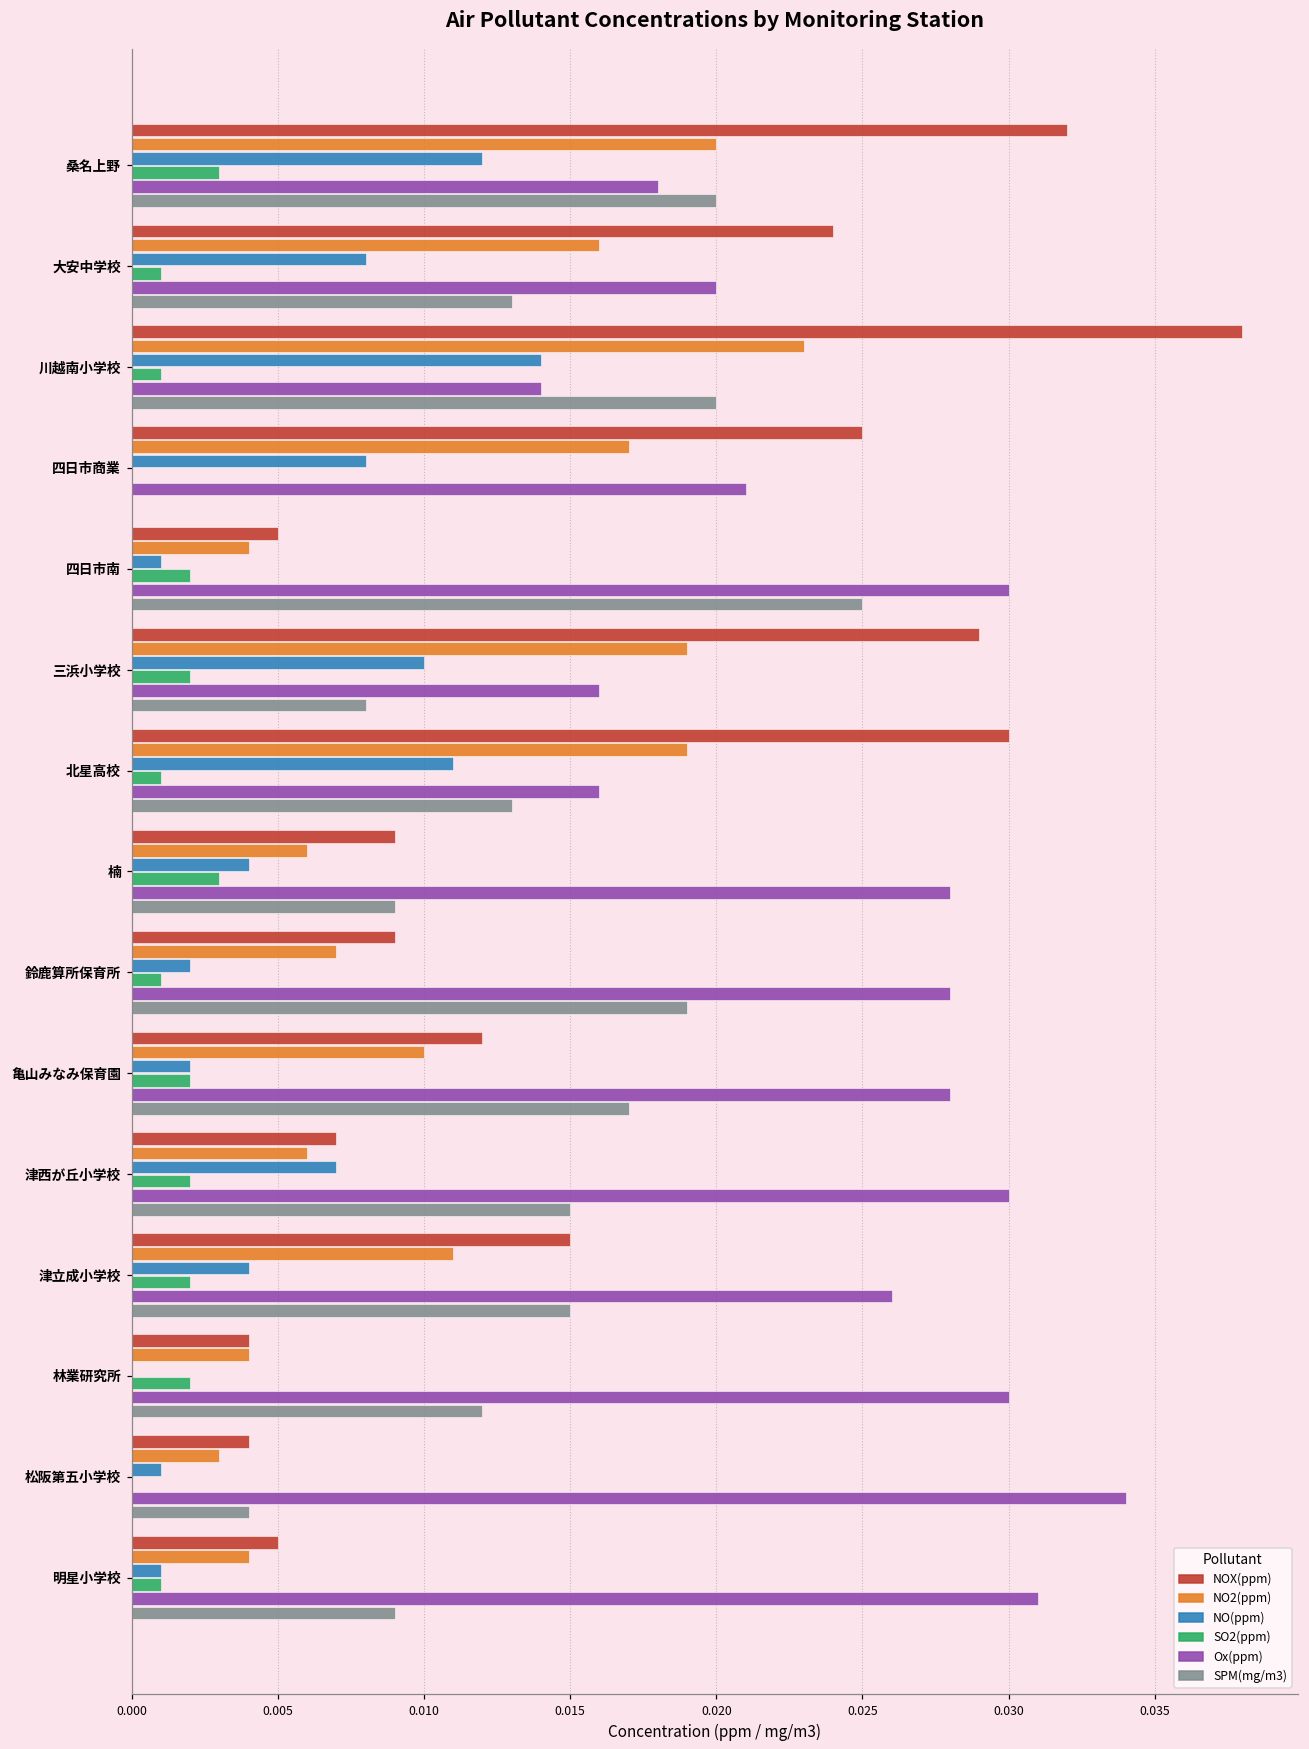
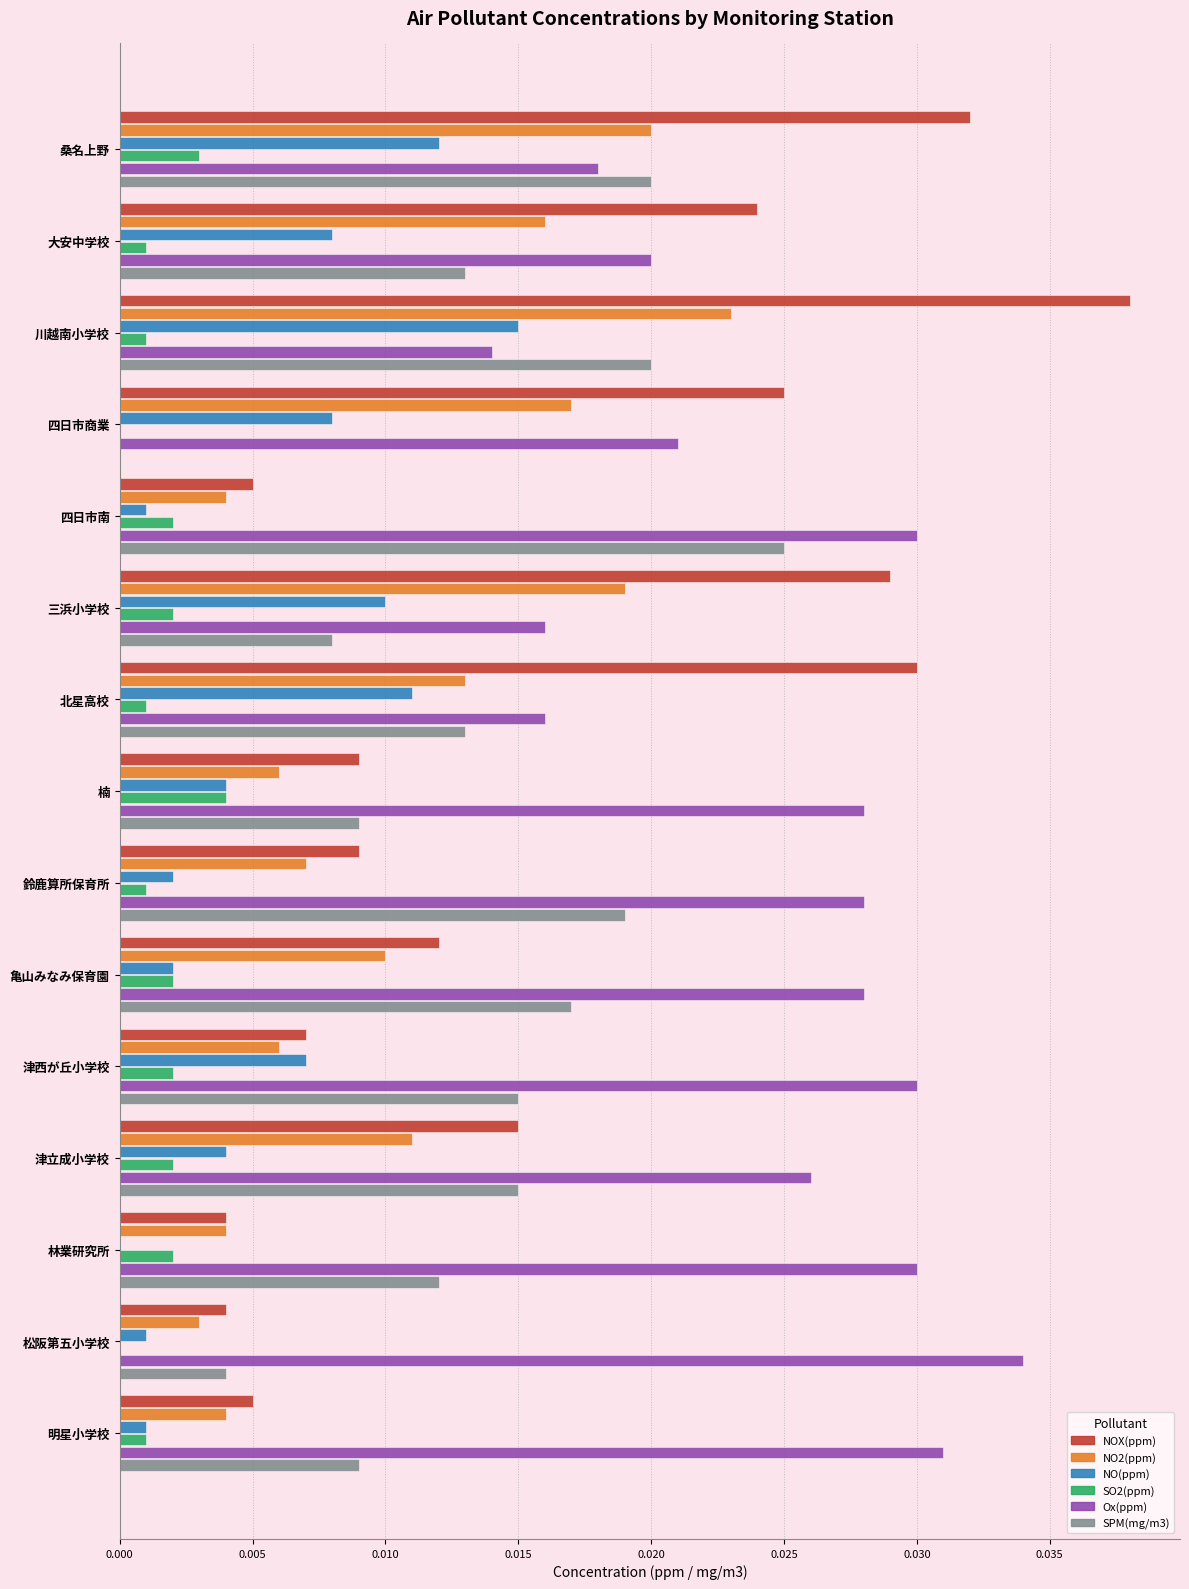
NO(ppm), 川越南小学校: 0.014 -> 0.015
NO2(ppm), 北星高校: 0.019 -> 0.013
SO2(ppm), 楠: 0.003 -> 0.004
